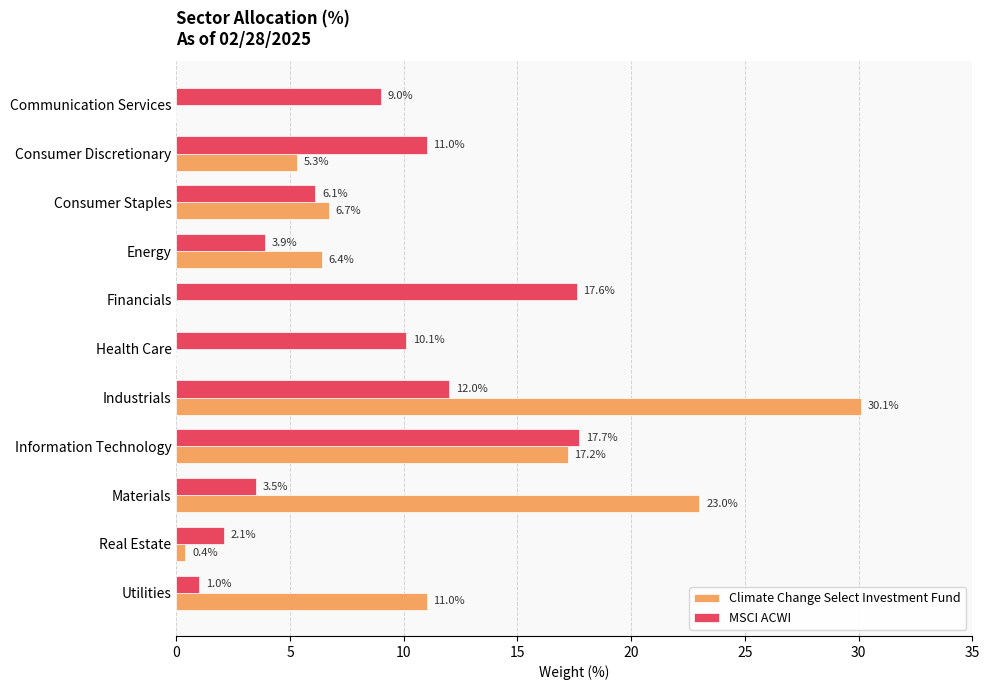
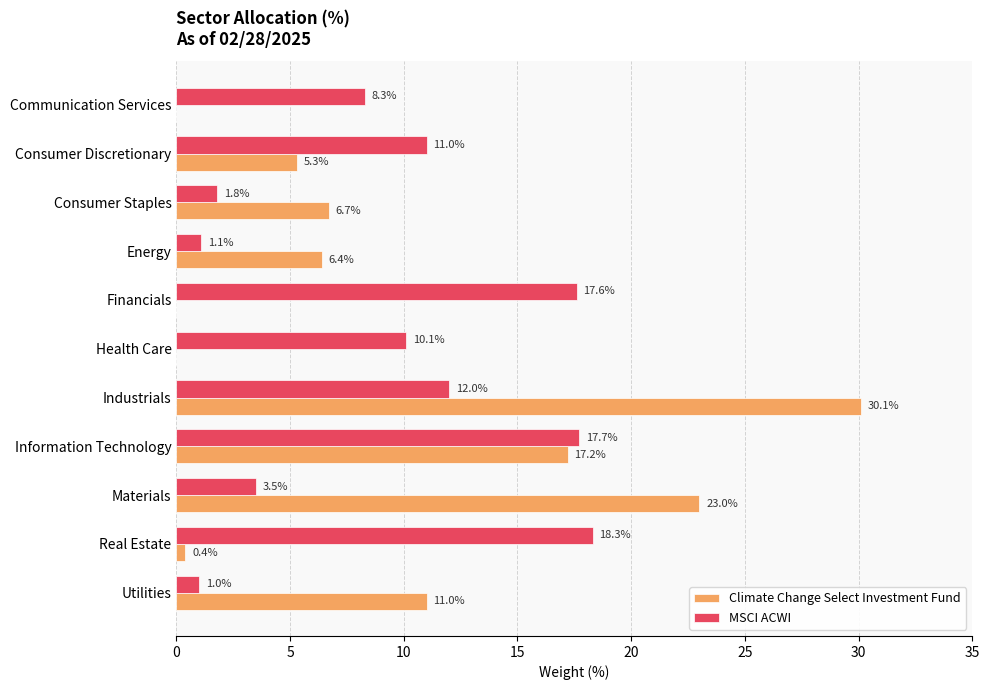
MSCI ACWI, Communication Services: 9.0% -> 8.3%
MSCI ACWI, Consumer Staples: 6.1% -> 1.8%
MSCI ACWI, Energy: 3.9% -> 1.1%
MSCI ACWI, Real Estate: 2.1% -> 18.3%
